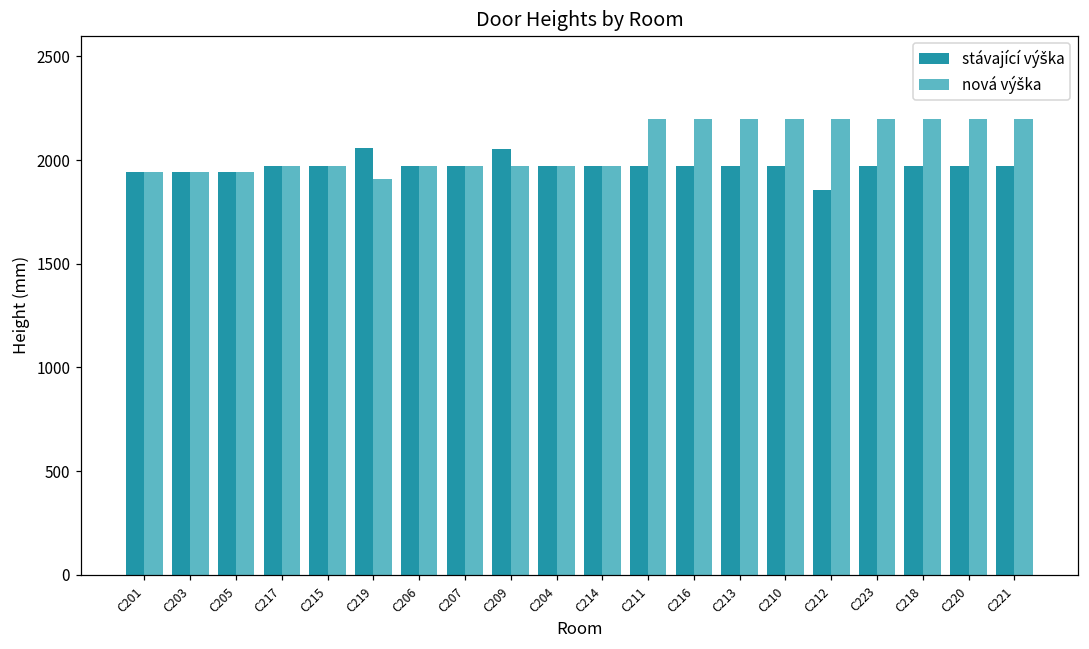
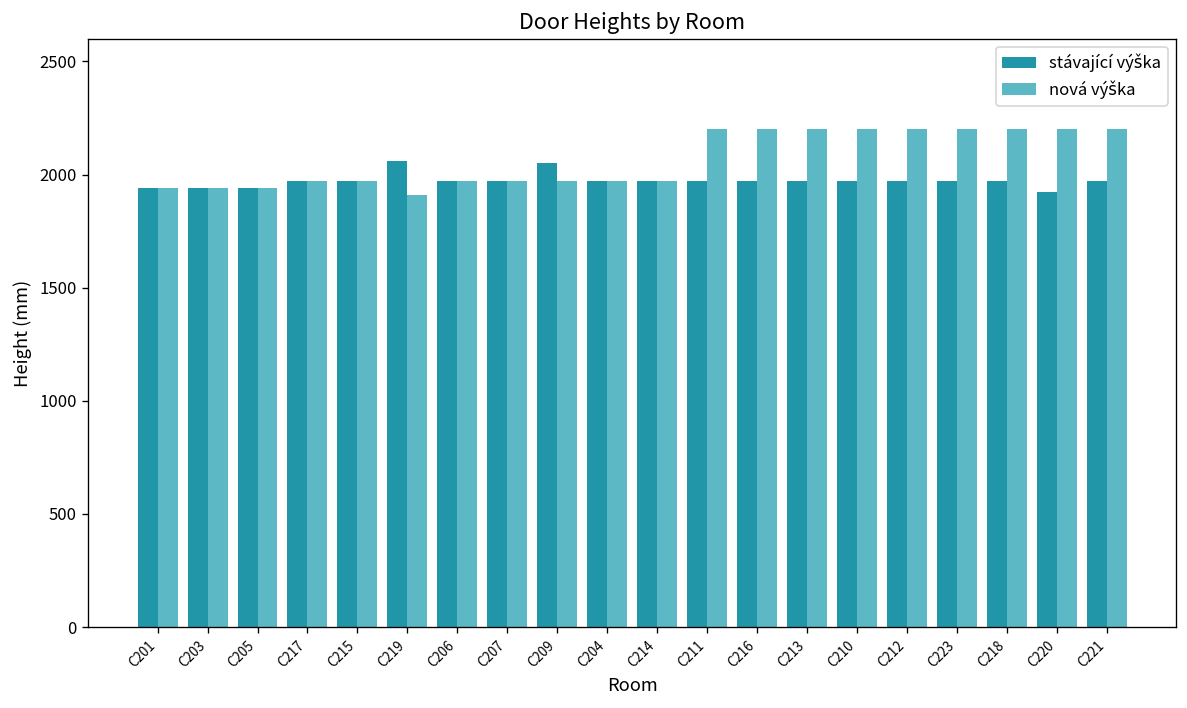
stávající výška, C212: 1860 -> 1970
stávající výška, C220: 1970 -> 1930
